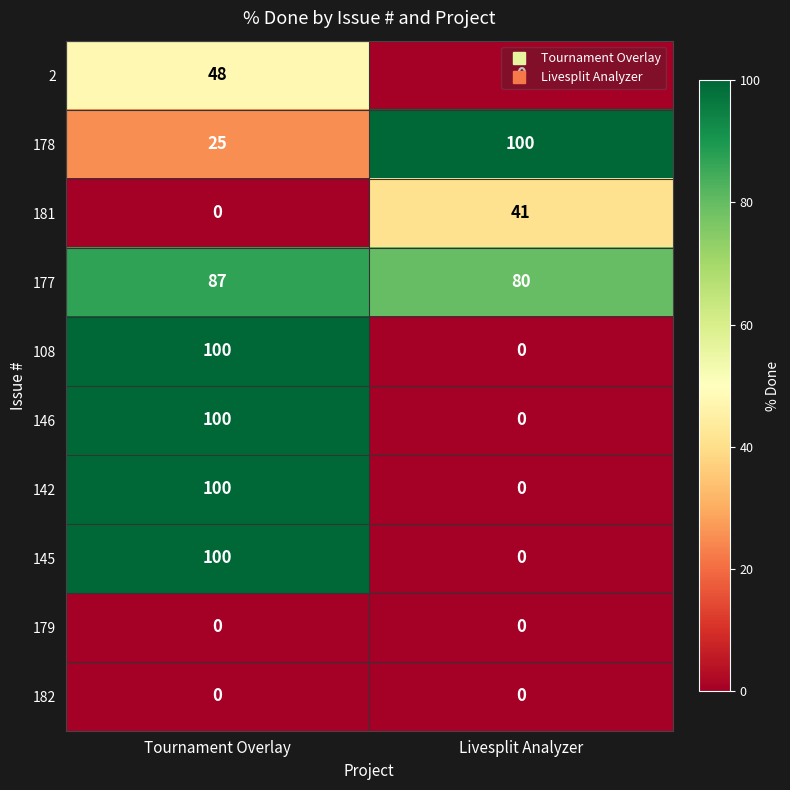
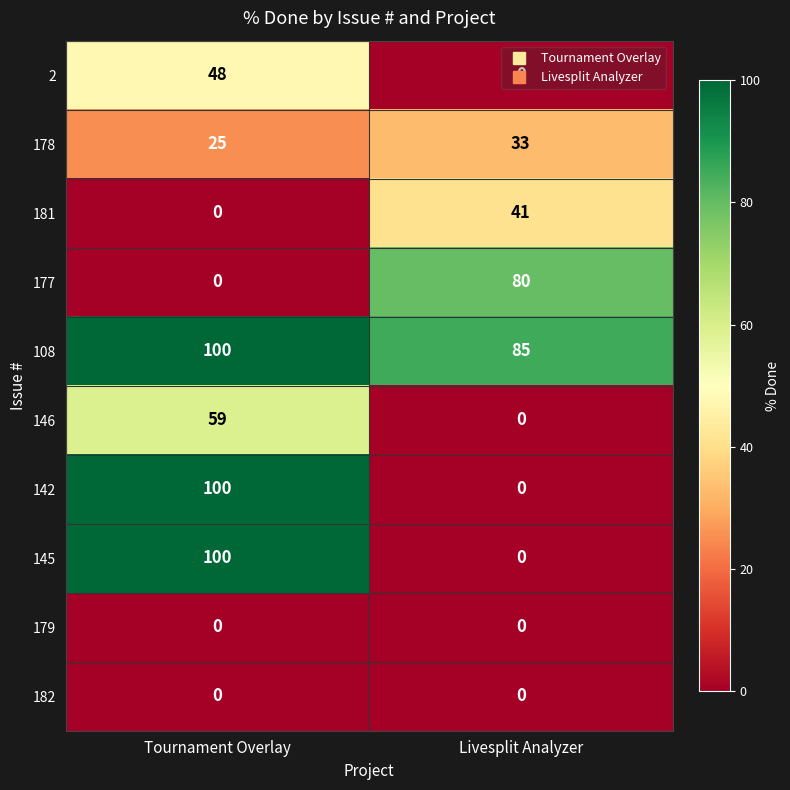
178, Livesplit Analyzer: 100 -> 33
177, Tournament Overlay: 87 -> 0
108, Livesplit Analyzer: 0 -> 85
146, Tournament Overlay: 100 -> 59
